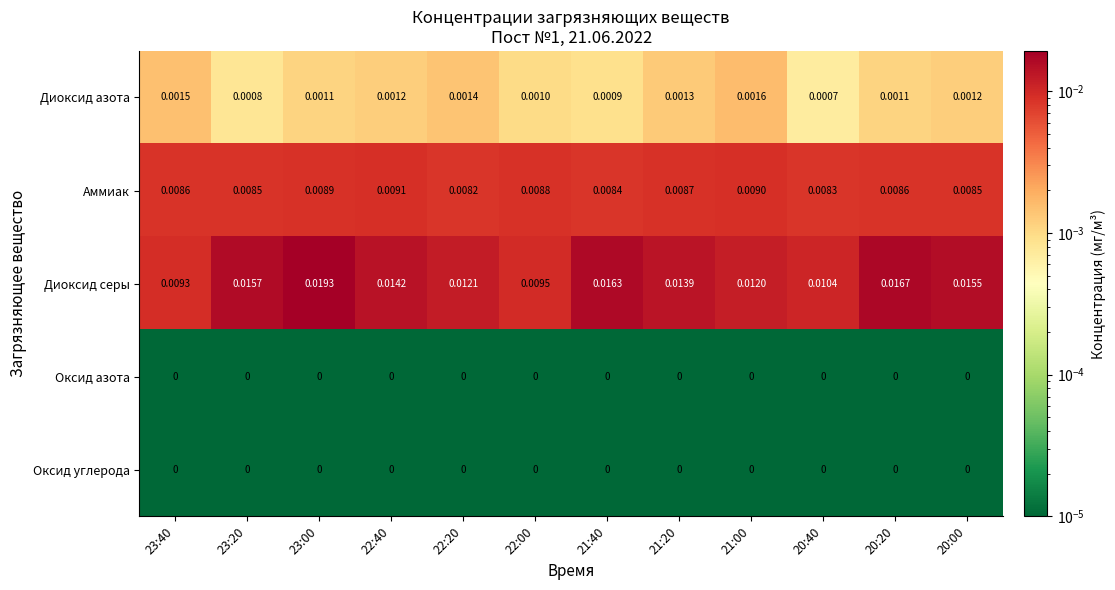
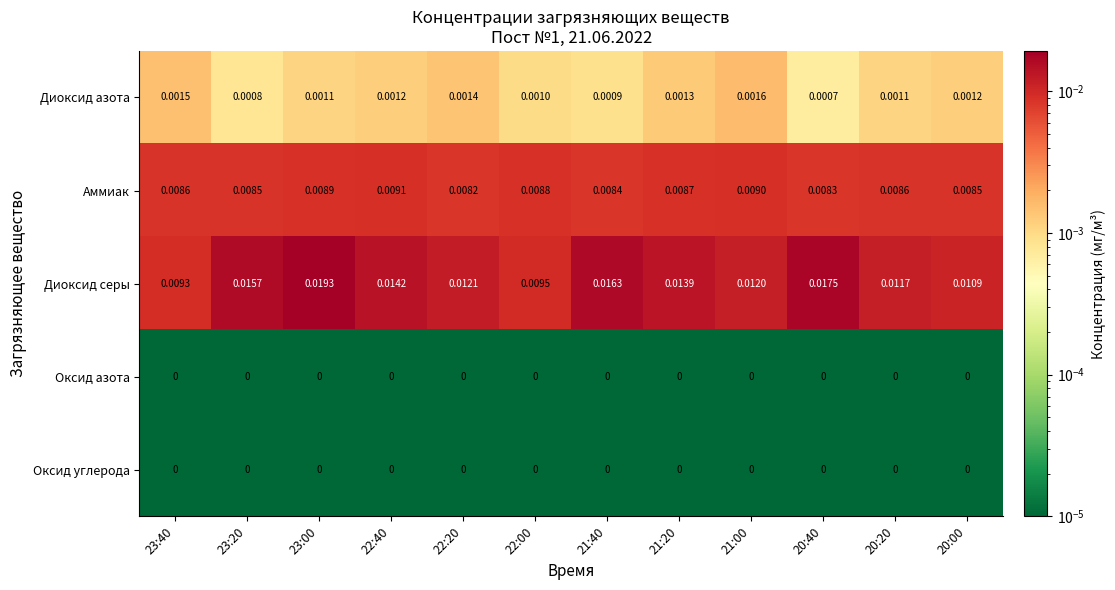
Диоксид серы, 20:40: 0.0104 -> 0.0175
Диоксид серы, 20:20: 0.0167 -> 0.0117
Диоксид серы, 20:00: 0.0155 -> 0.0109
